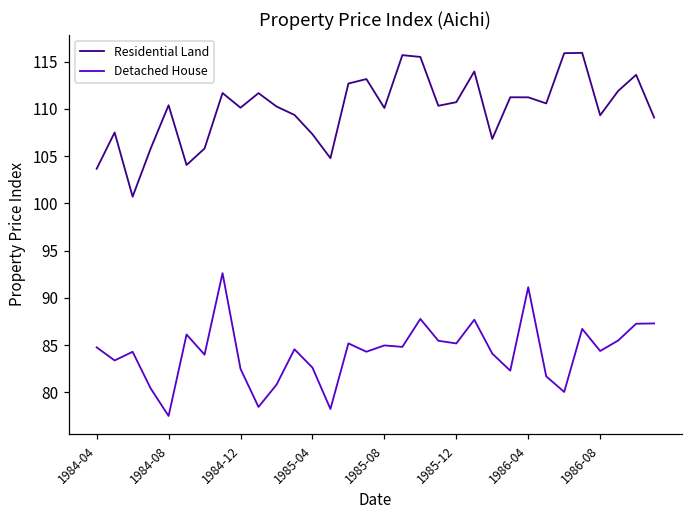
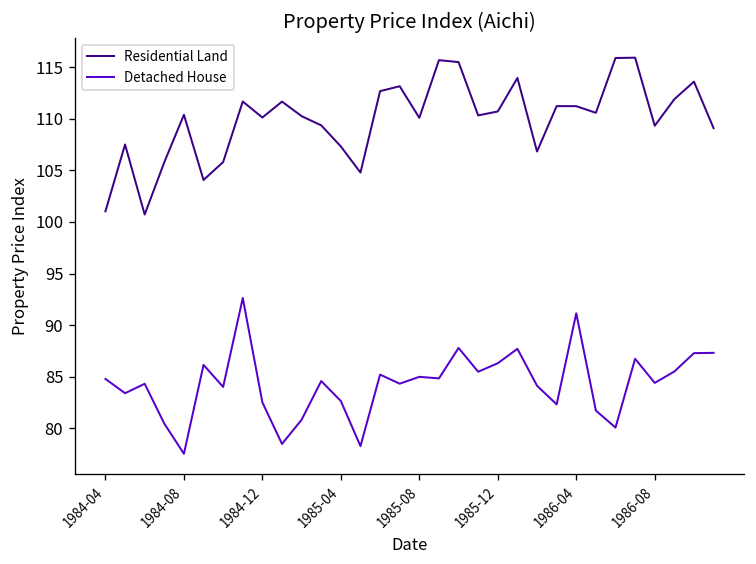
Residential Land, 1984-04: 104 -> 101
Detached House, 1985-12: 85 -> 86
